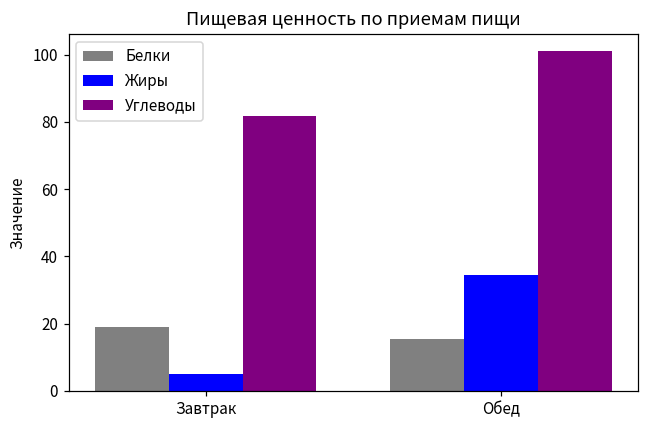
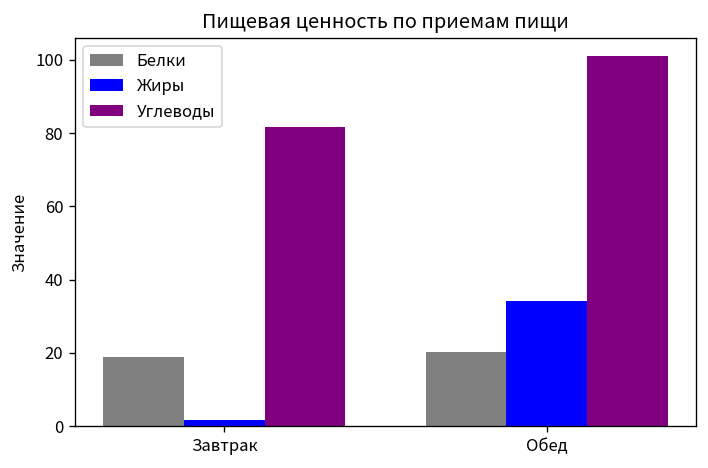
Жиры, Завтрак: 5 -> 2
Белки, Обед: 16 -> 20
